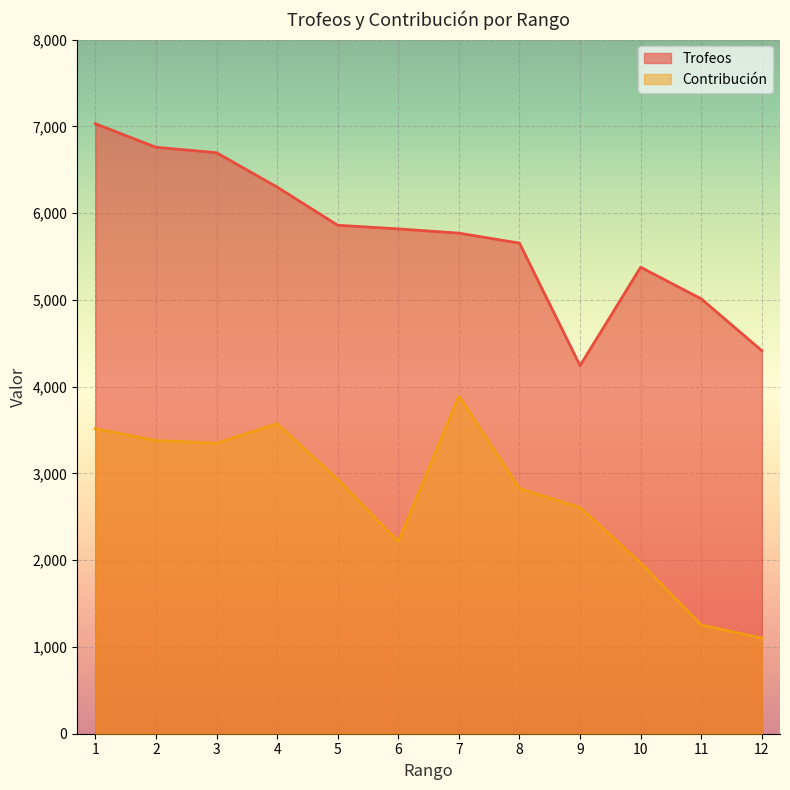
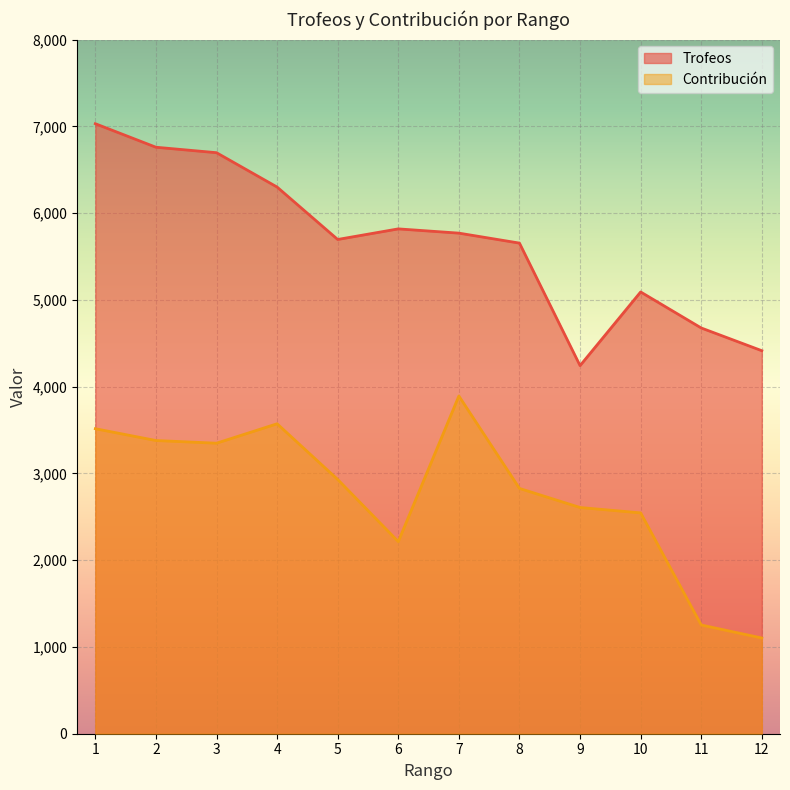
Trofeos, 5: 5,900 -> 5,700
Trofeos, 10: 5,400 -> 5,100
Contribución, 10: 2,000 -> 2,500
Trofeos, 11: 5,000 -> 4,700
